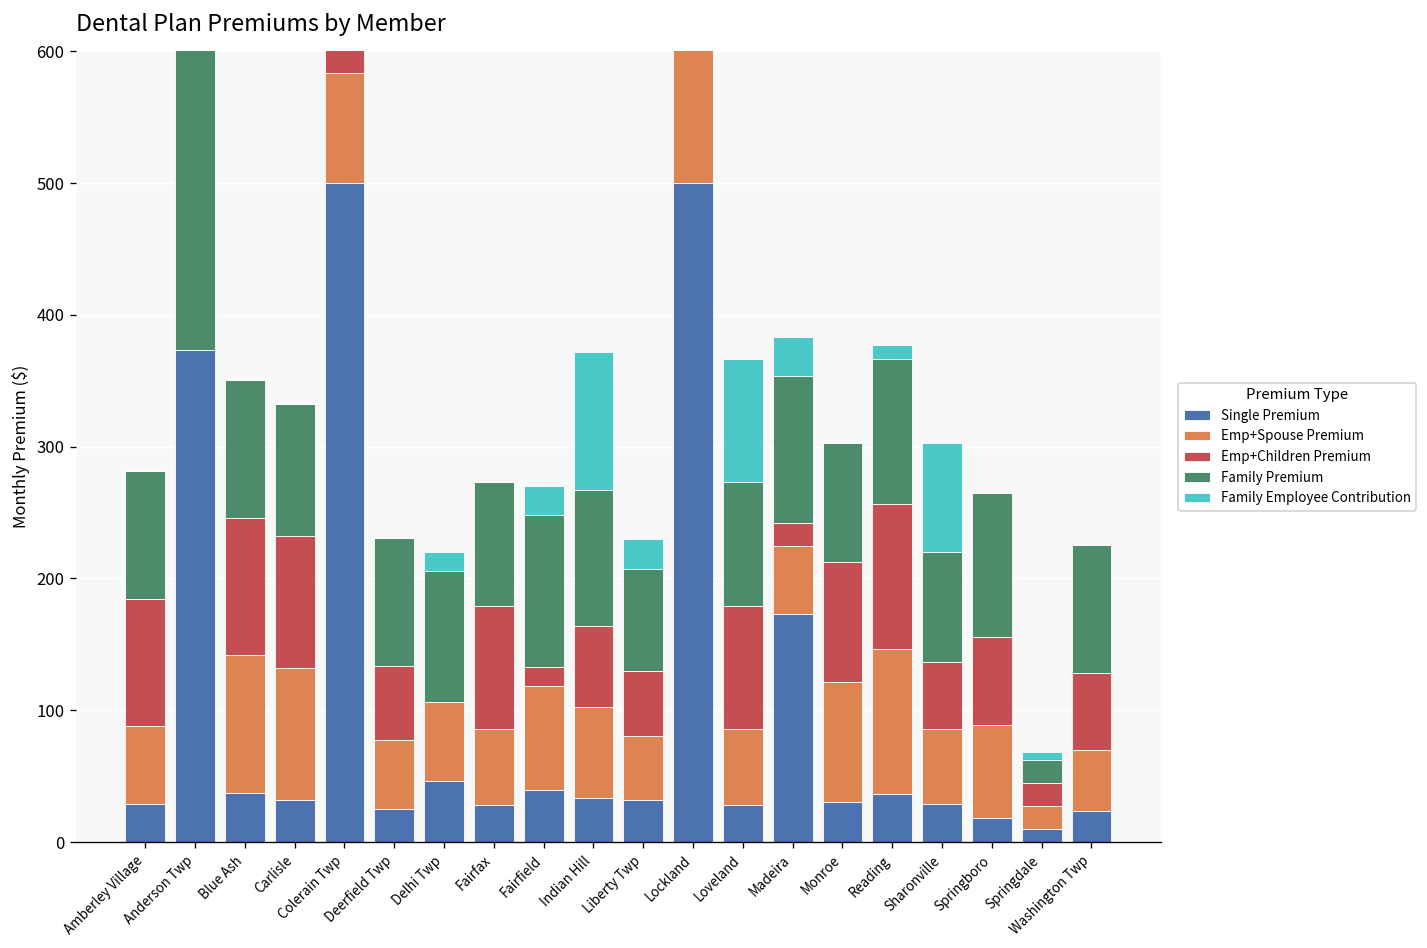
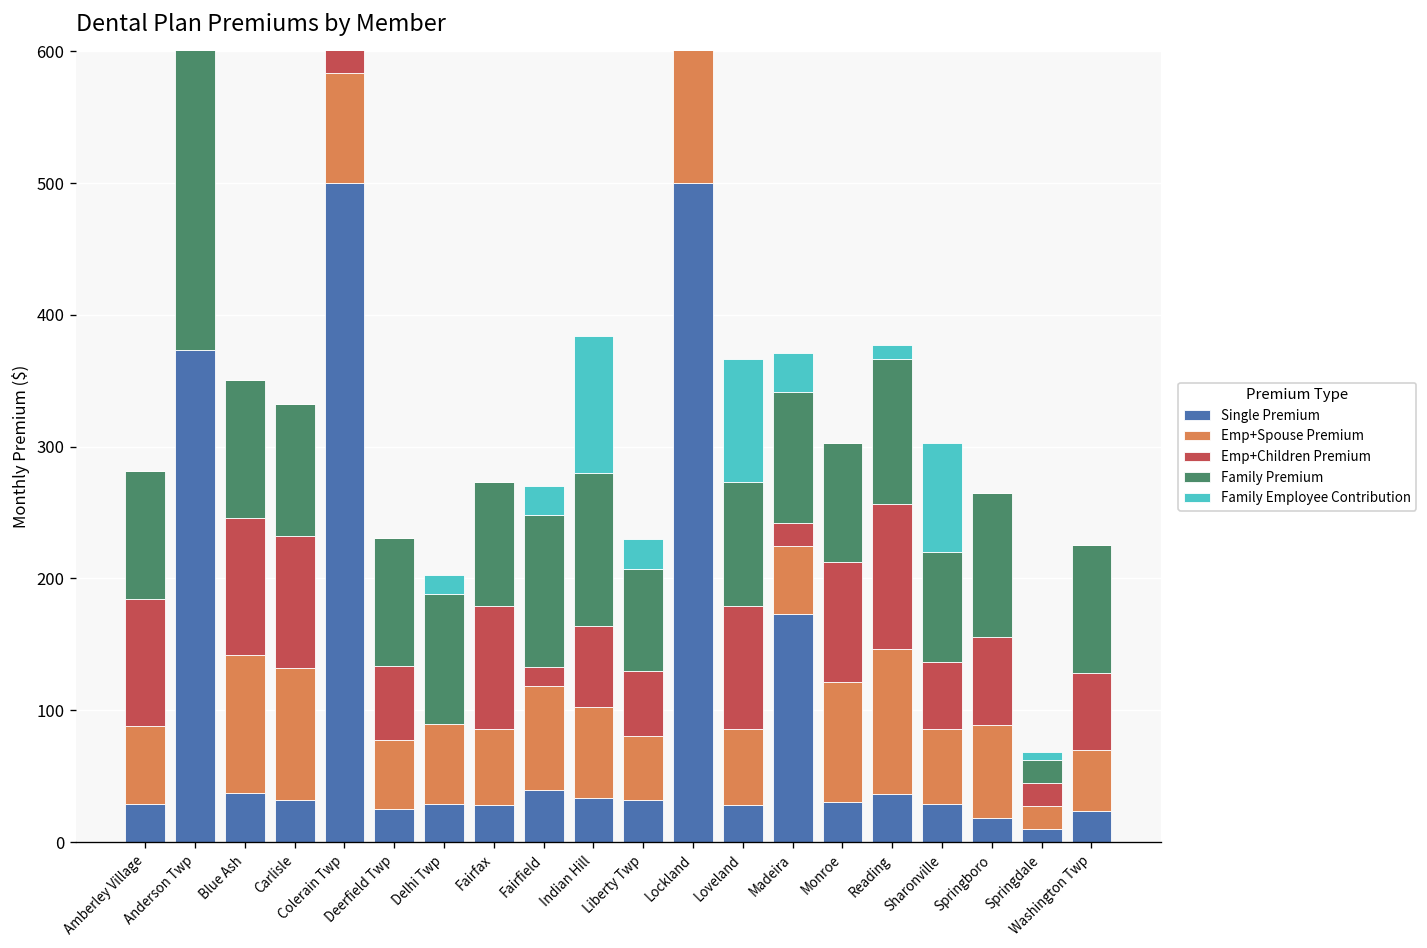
Single Premium, Delhi Twp: 46 -> 29
Family Premium, Indian Hill: 103 -> 116
Family Premium, Madeira: 112 -> 100
